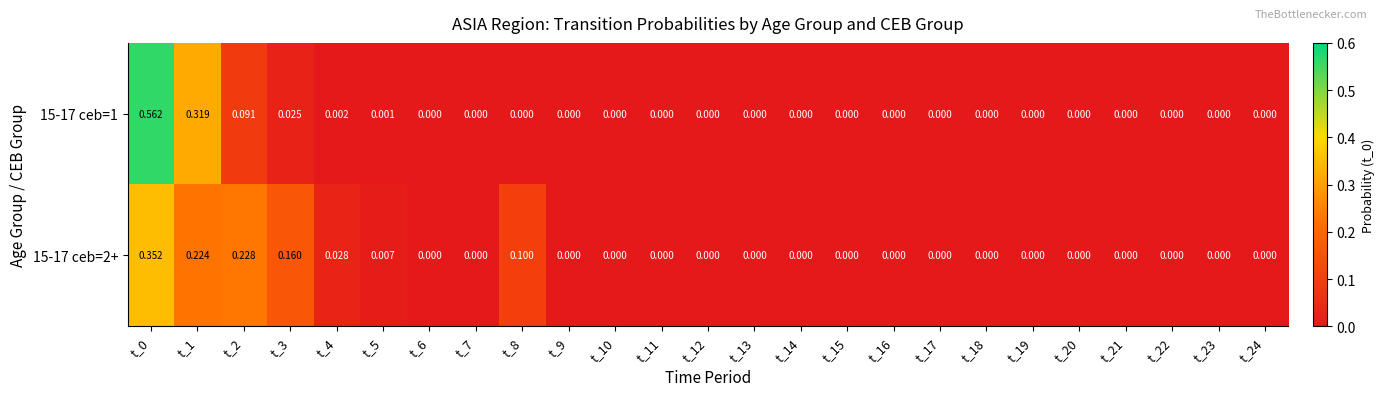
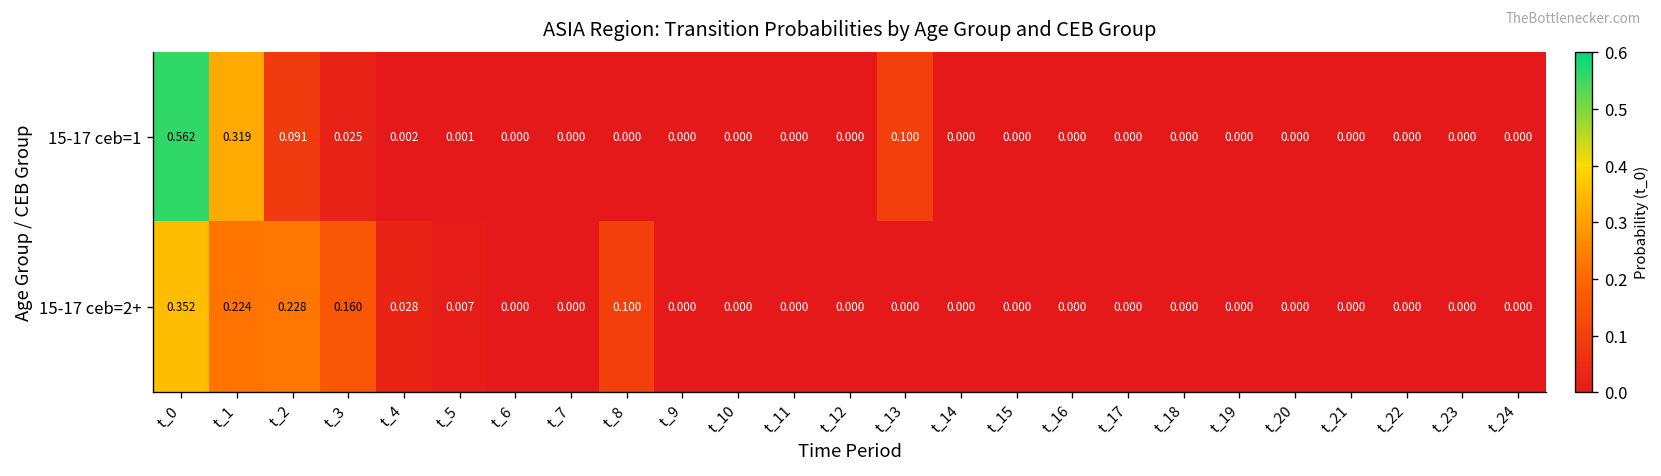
15-17 ceb=1, t_13: 0.000 -> 0.100
